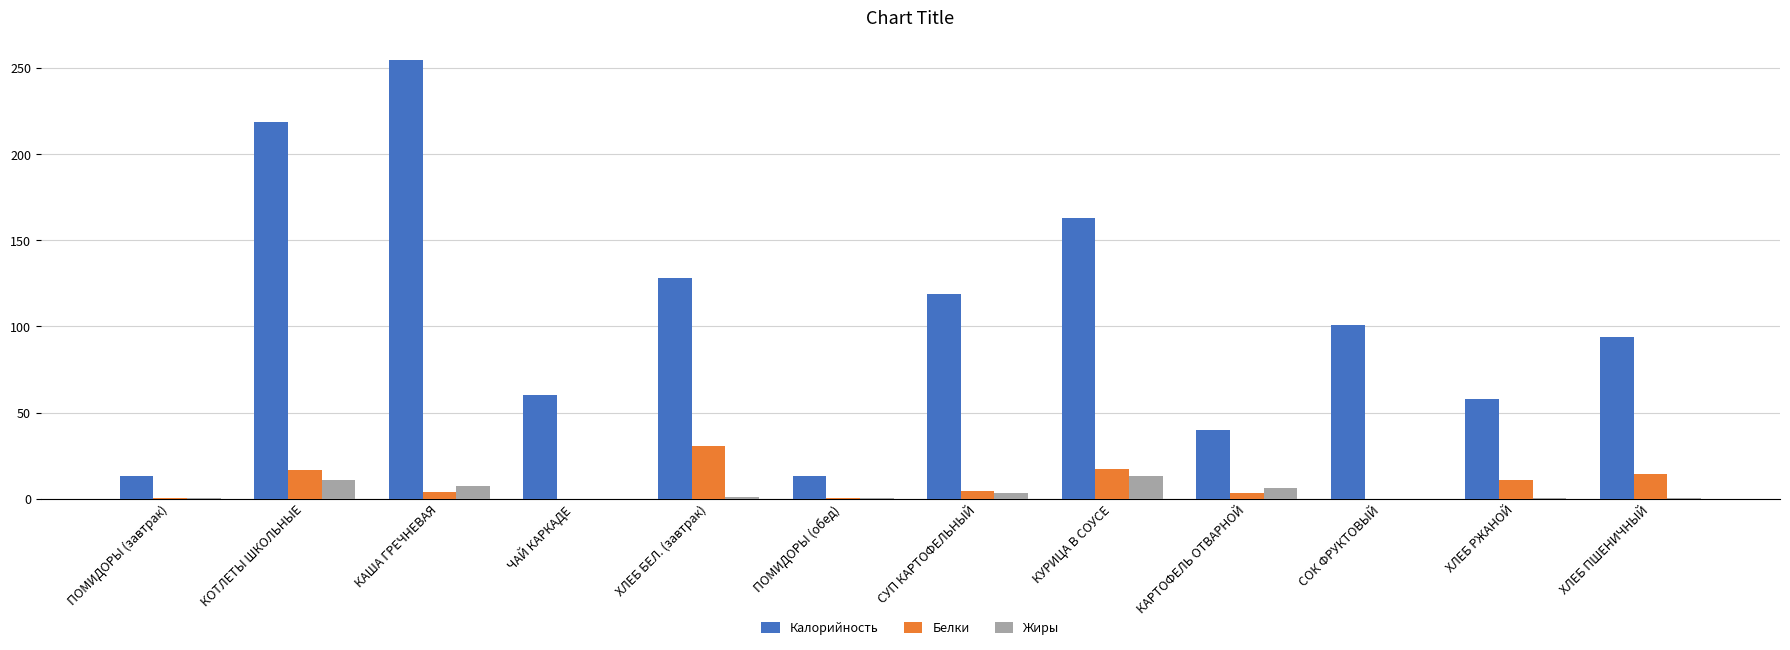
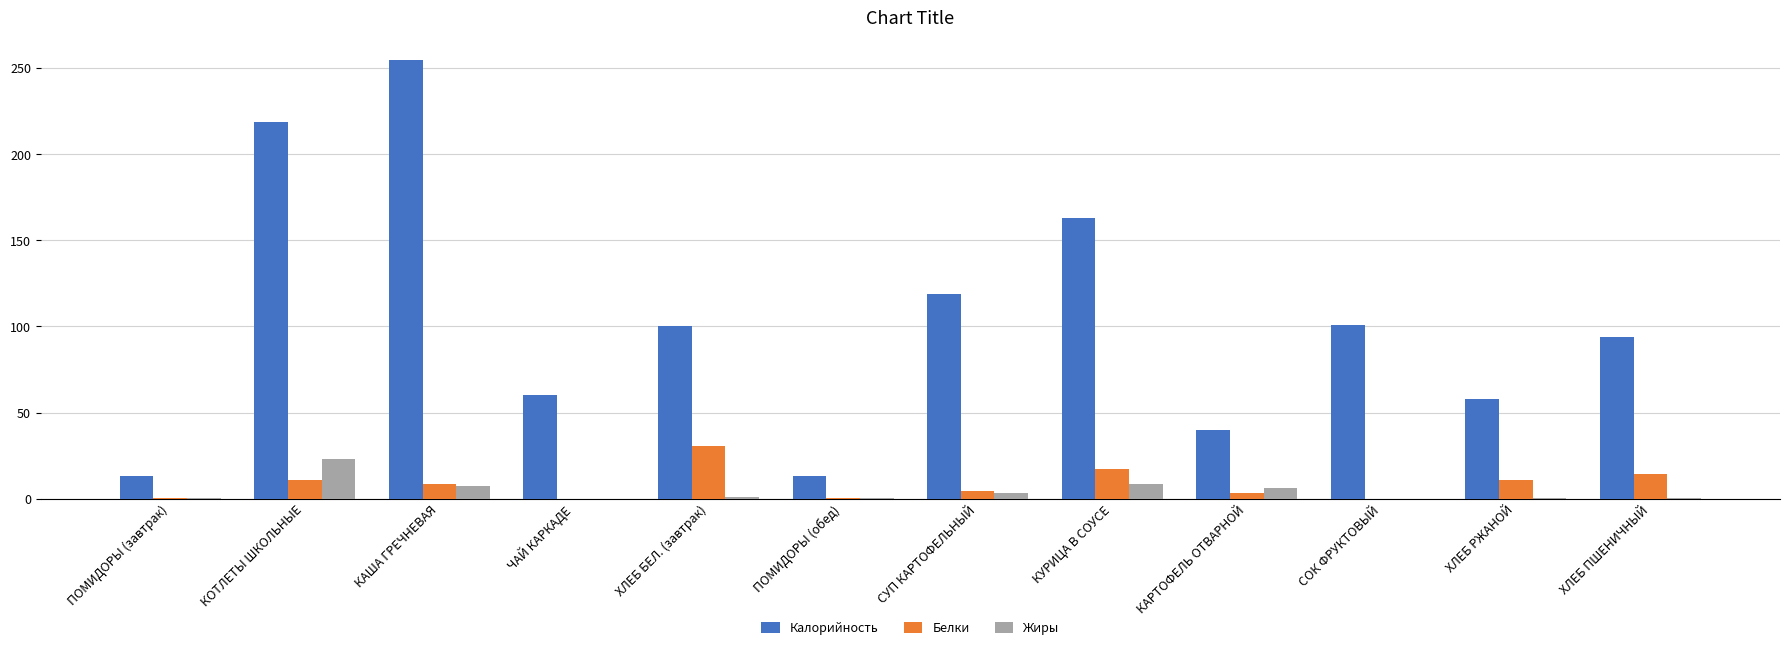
Белки, КОТЛЕТЫ ШКОЛЬНЫЕ: 17 -> 11
Жиры, КОТЛЕТЫ ШКОЛЬНЫЕ: 11 -> 23
Белки, КАША ГРЕЧНЕВАЯ: 4 -> 9
Калорийность, ХЛЕБ БЕЛ. (завтрак): 128 -> 100
Жиры, КУРИЦА В СОУСЕ: 13 -> 9
